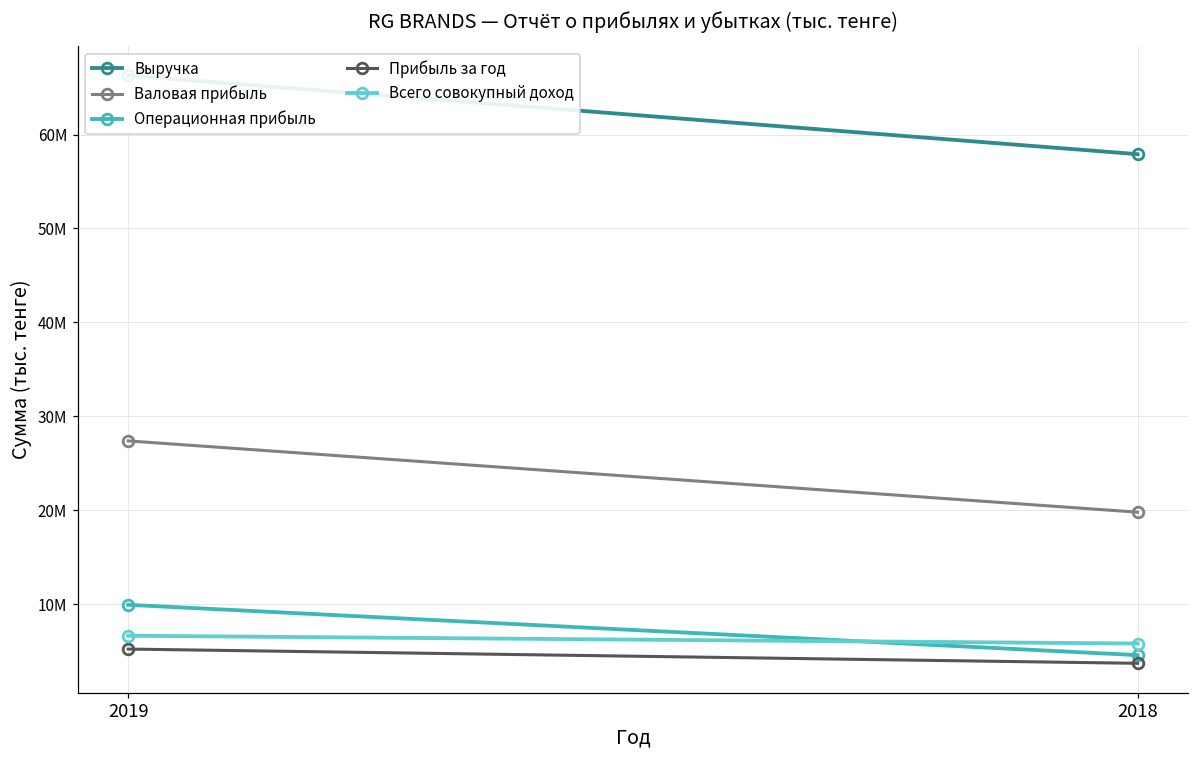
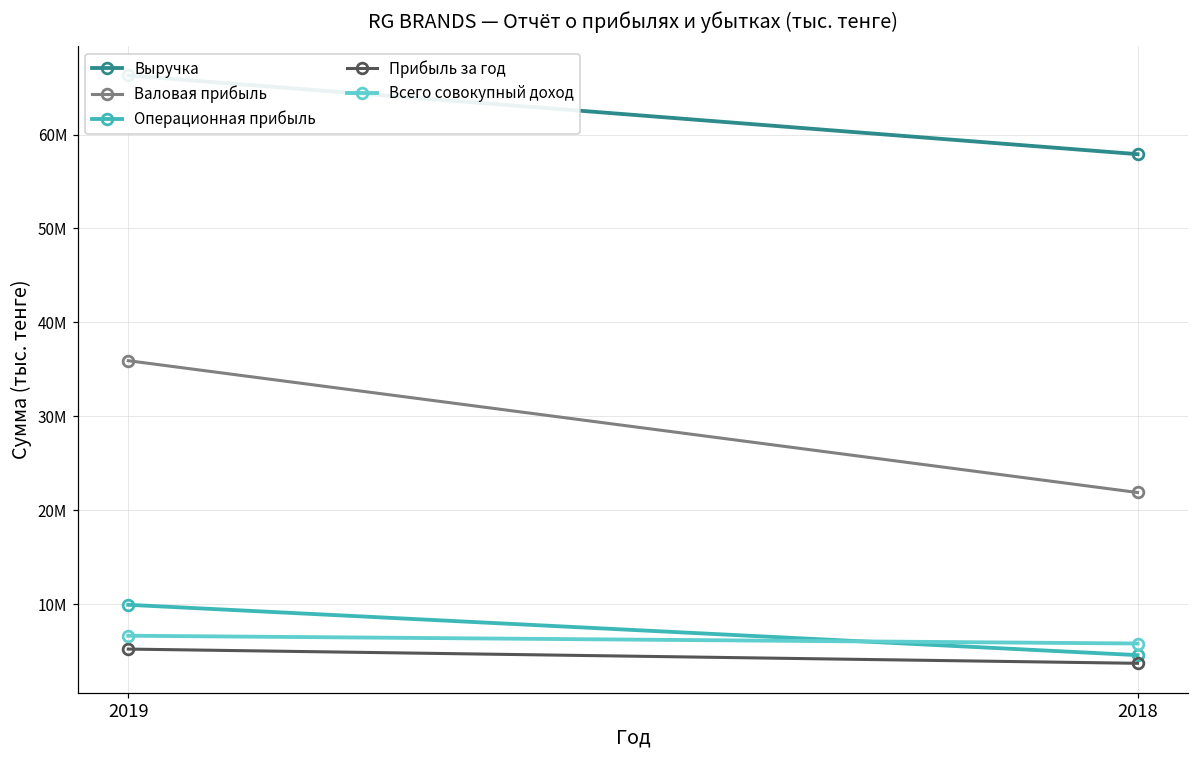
Валовая прибыль, 2019: 27000000 -> 36000000
Валовая прибыль, 2018: 20000000 -> 22000000
